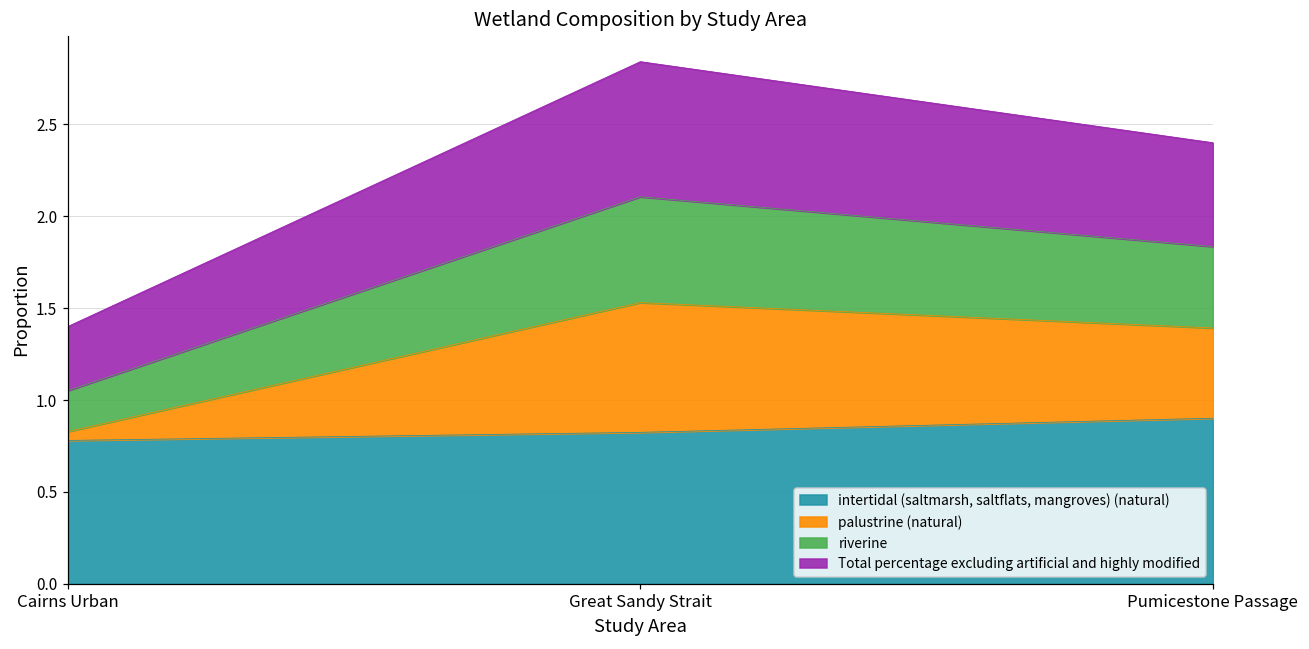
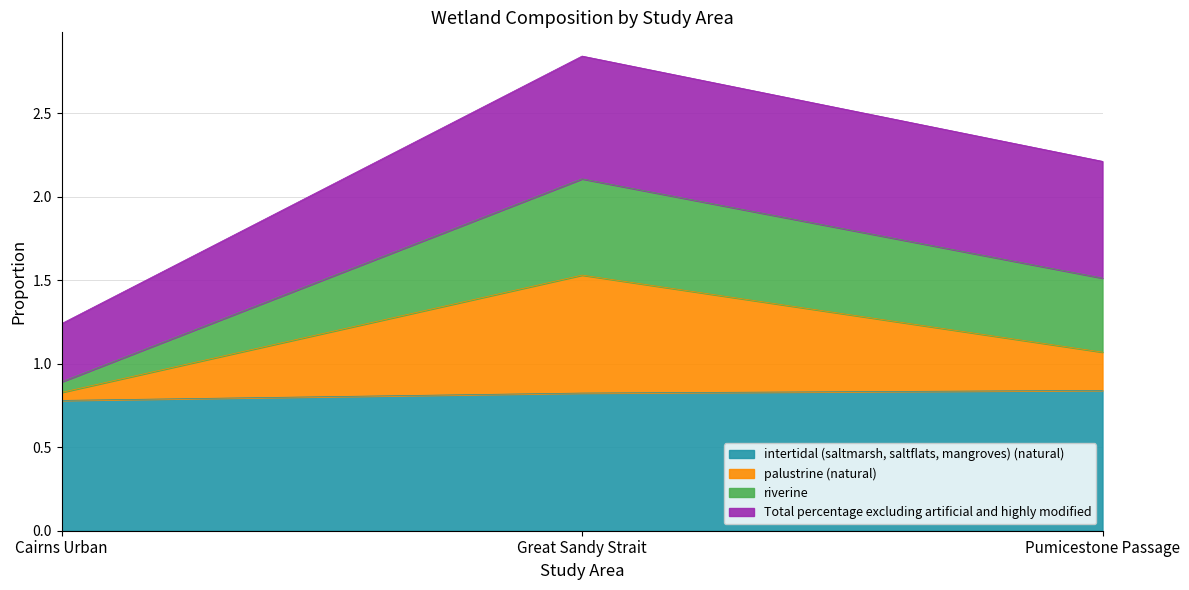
riverine, Cairns Urban: 0.22 -> 0.06
intertidal (saltmarsh, saltflats, mangroves) (natural), Pumicestone Passage: 0.90 -> 0.84
palustrine (natural), Pumicestone Passage: 0.49 -> 0.23
Total percentage excluding artificial and highly modified, Pumicestone Passage: 0.57 -> 0.70
